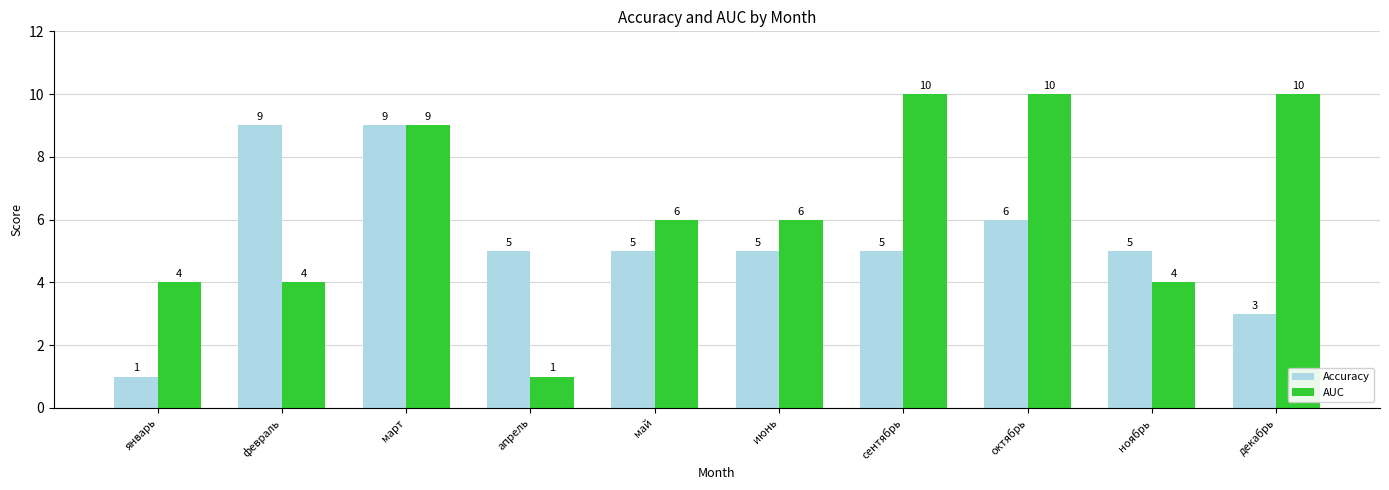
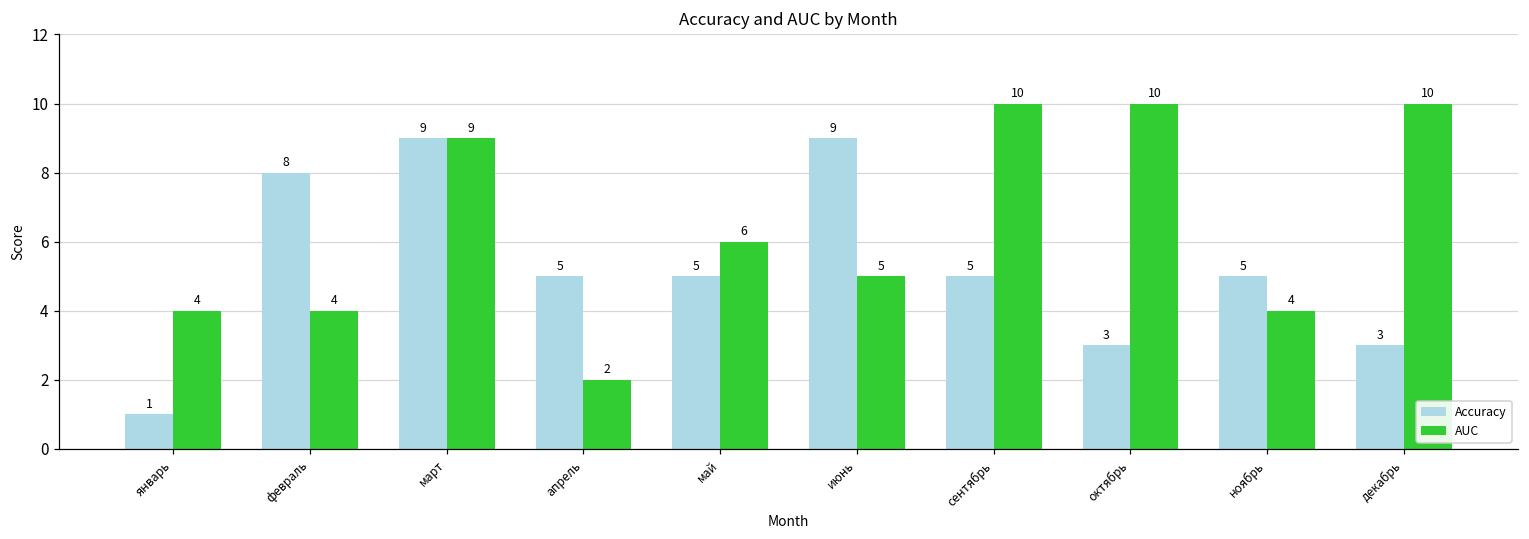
Accuracy, февраль: 9 -> 8
AUC, апрель: 1 -> 2
Accuracy, июнь: 5 -> 9
AUC, июнь: 6 -> 5
Accuracy, октябрь: 6 -> 3
